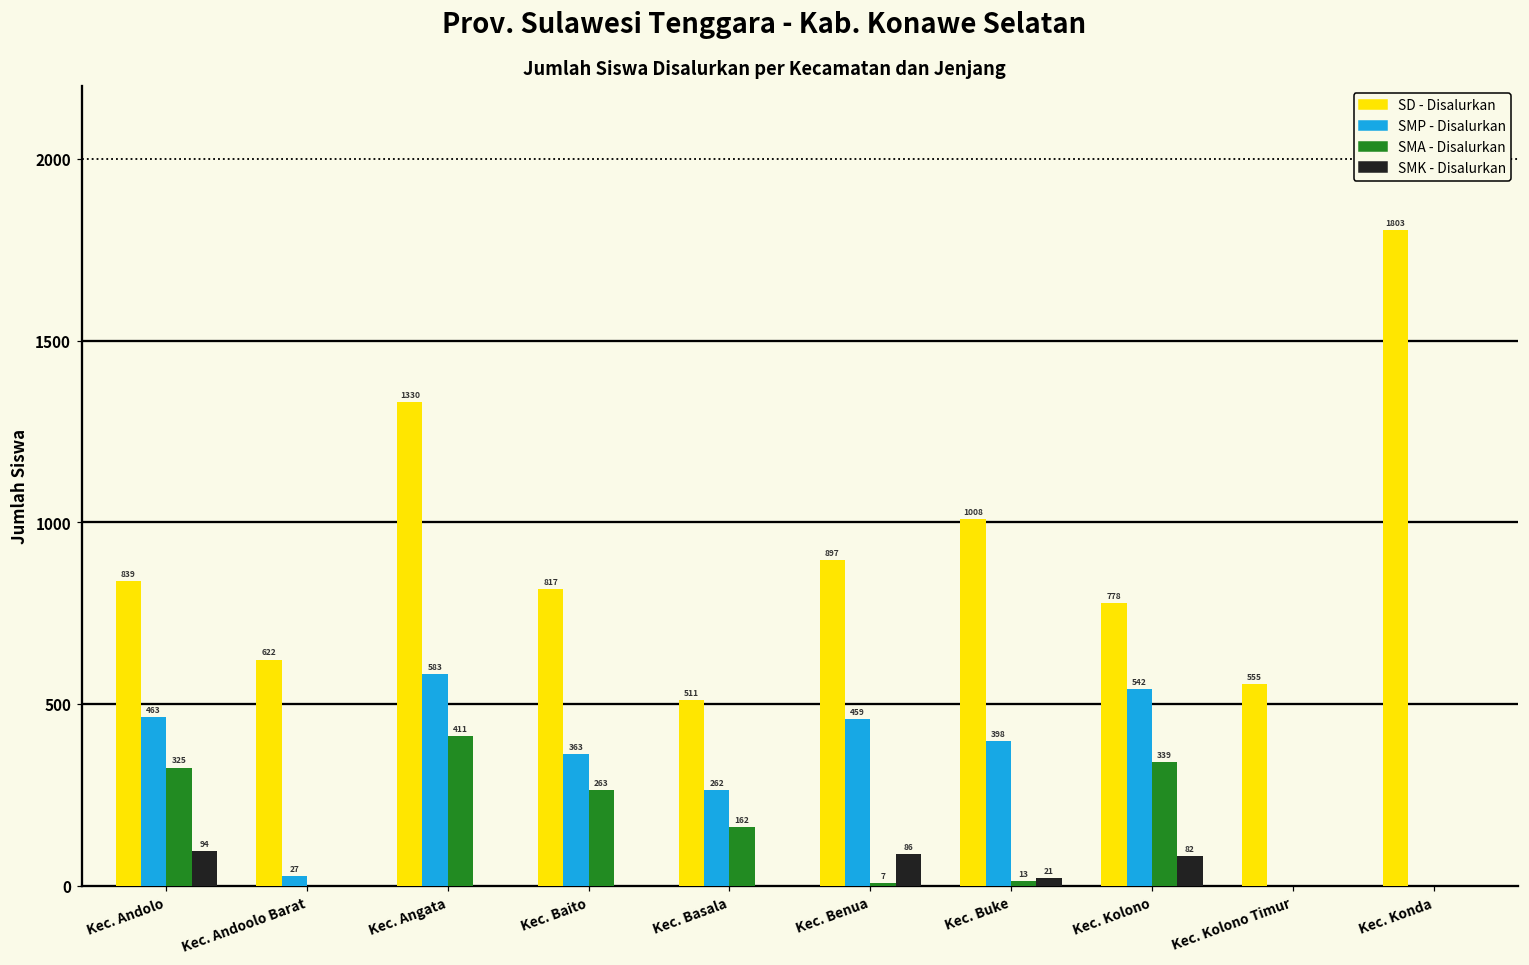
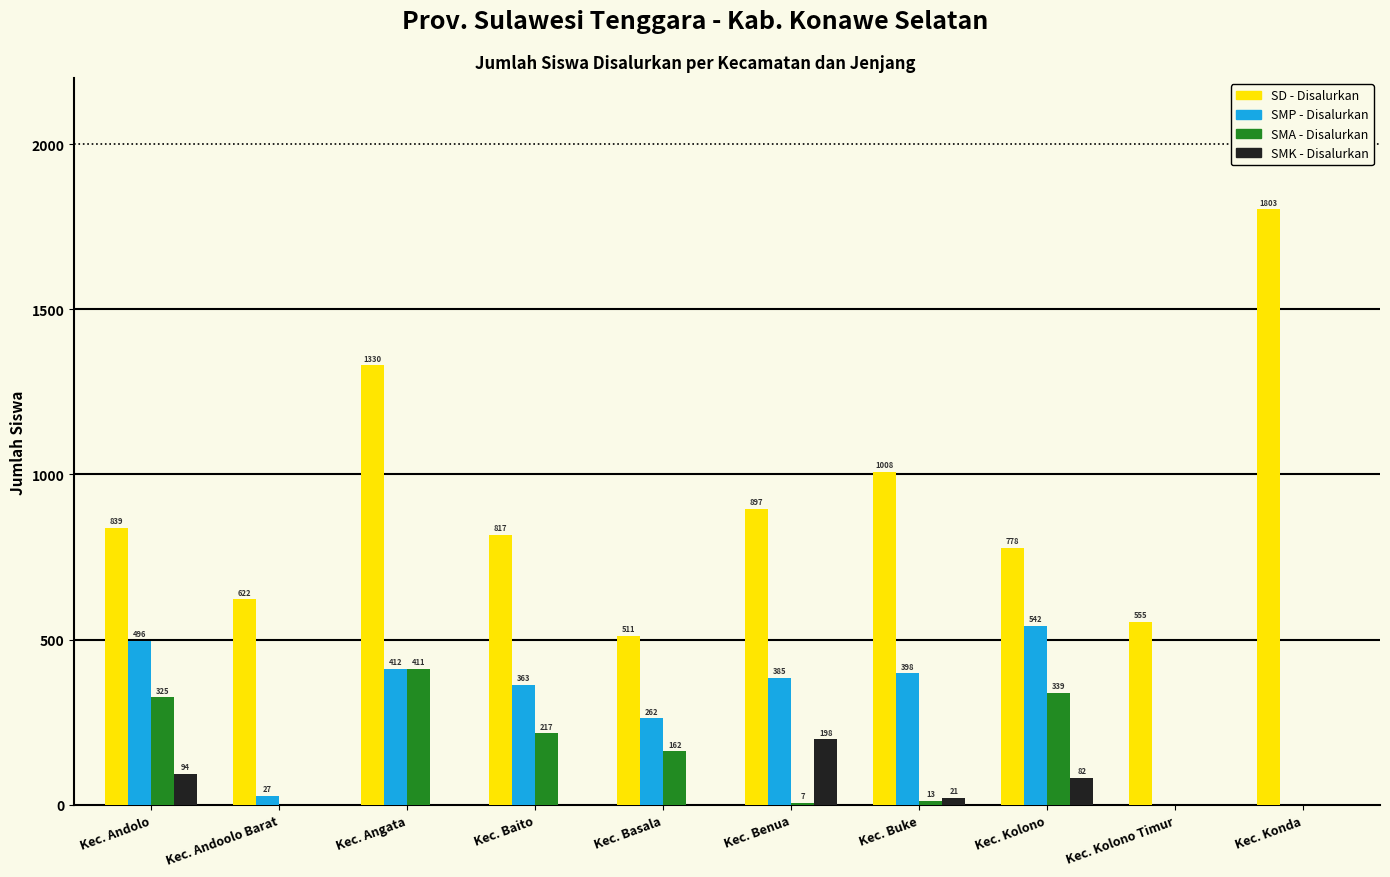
SMP - Disalurkan, Kec. Andolo: 463 -> 496
SMP - Disalurkan, Kec. Angata: 583 -> 412
SMA - Disalurkan, Kec. Baito: 263 -> 217
SMP - Disalurkan, Kec. Benua: 459 -> 385
SMK - Disalurkan, Kec. Benua: 86 -> 198
